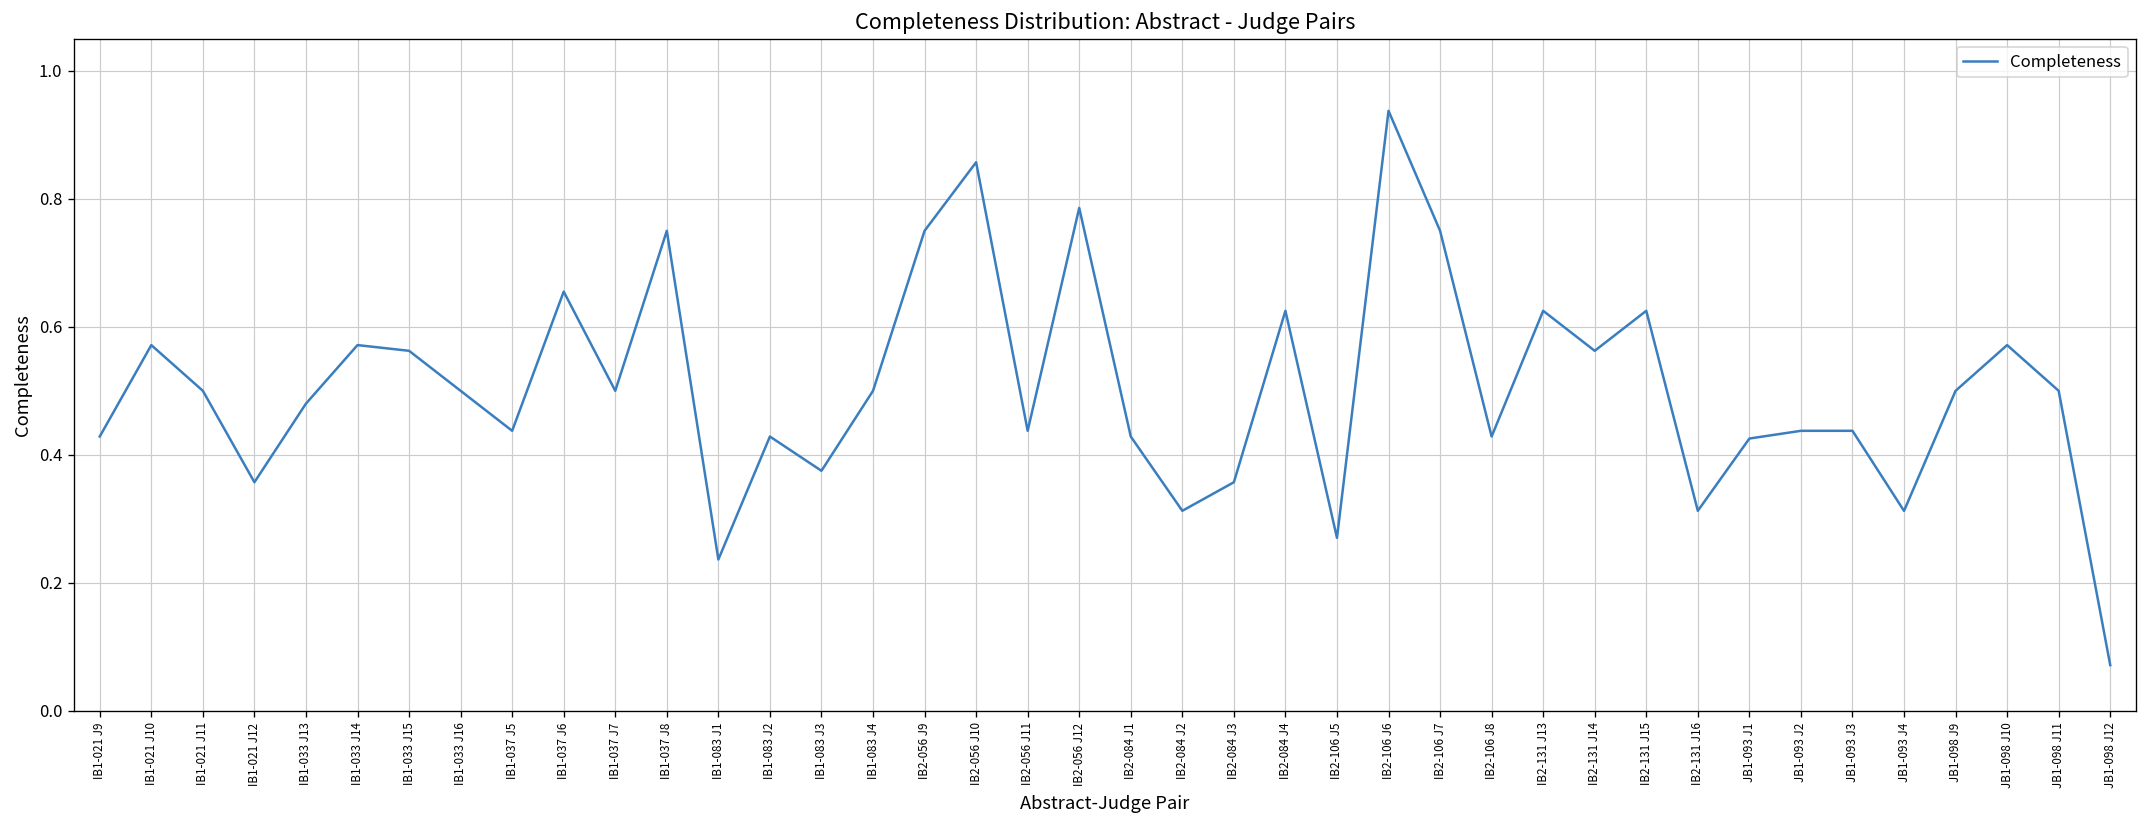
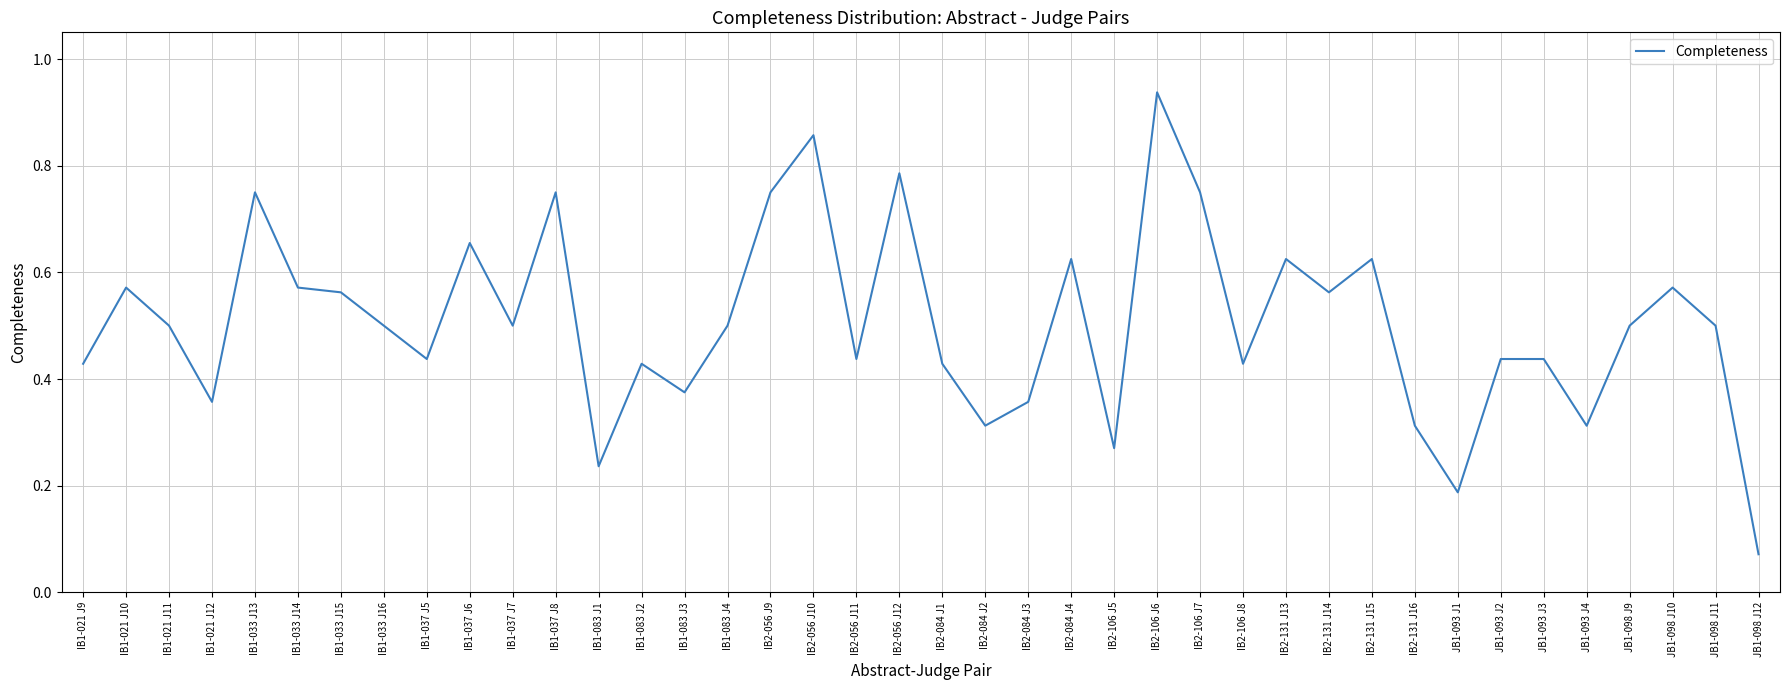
IB1-033 J13: 0.48 -> 0.75
JB1-093 J1: 0.43 -> 0.19
